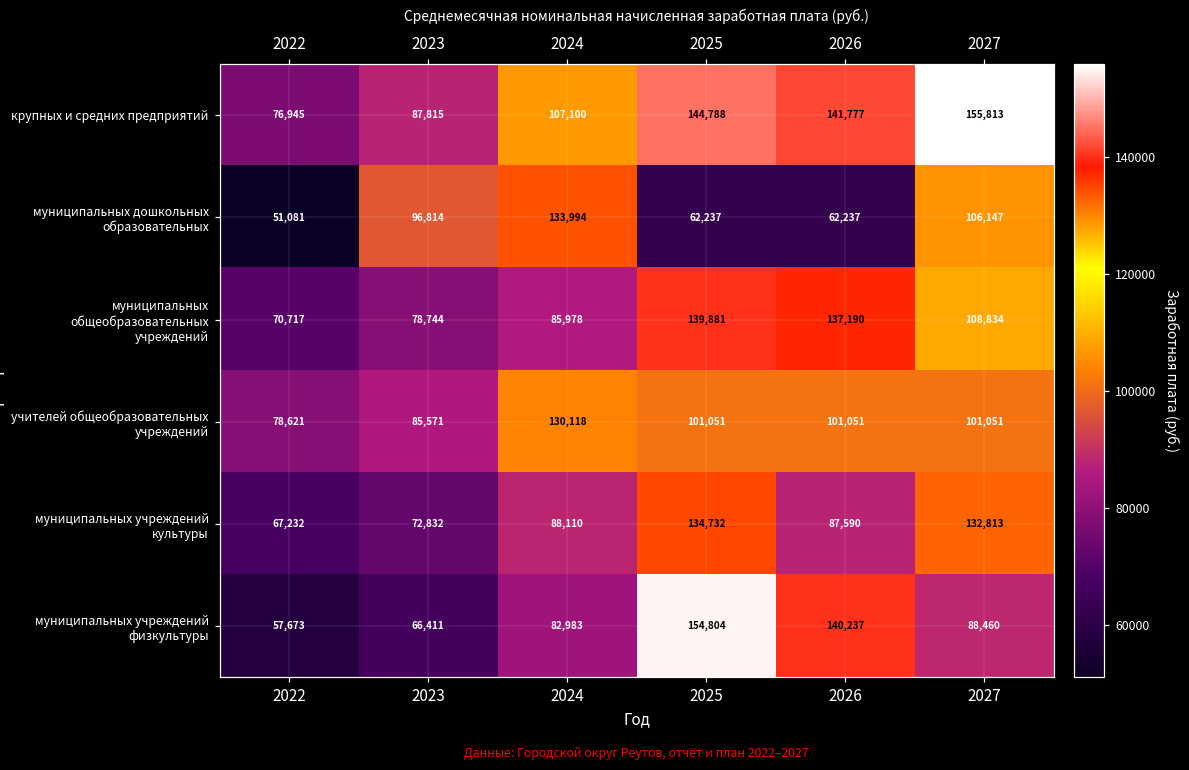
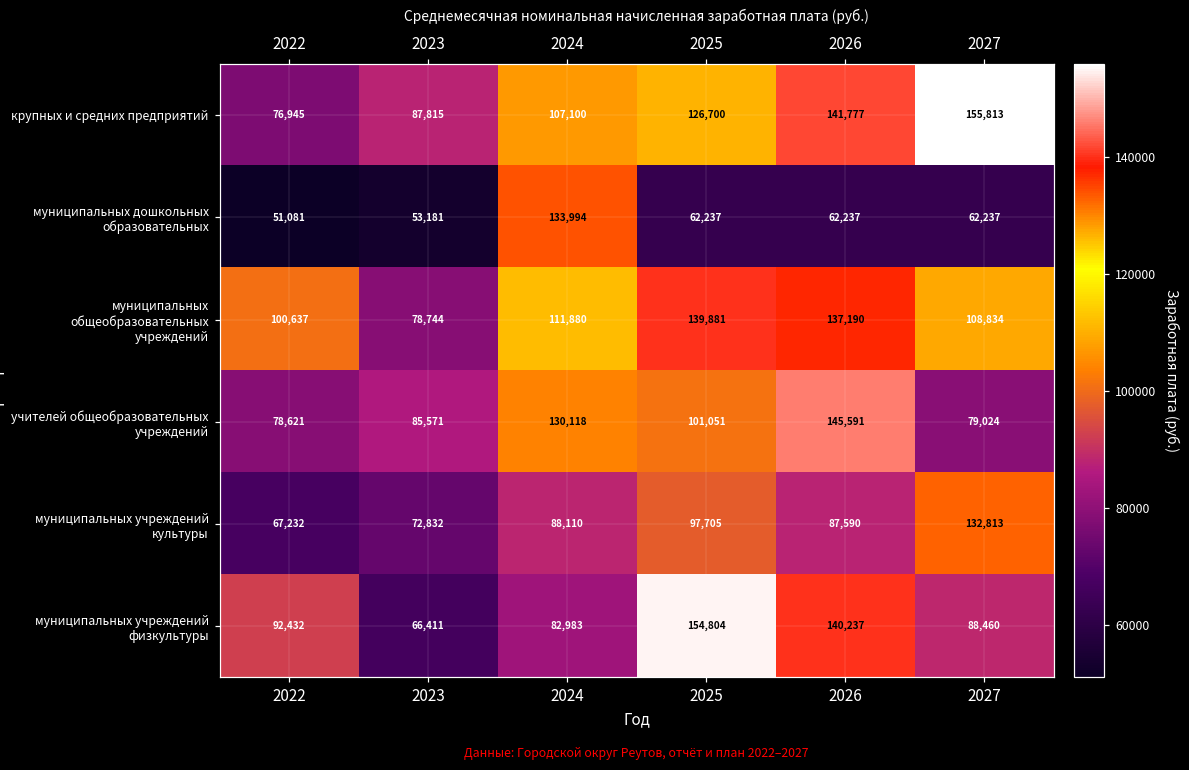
крупных и средних предприятий, 2025: 144,788 -> 126,700
муниципальных дошкольных образовательных, 2023: 96,814 -> 53,181
муниципальных дошкольных образовательных, 2027: 106,147 -> 62,237
муниципальных общеобразовательных учреждений, 2022: 70,717 -> 100,637
муниципальных общеобразовательных учреждений, 2024: 85,978 -> 111,880
учителей общеобразовательных учреждений, 2026: 101,051 -> 145,591
учителей общеобразовательных учреждений, 2027: 101,051 -> 79,024
муниципальных учреждений культуры, 2025: 134,732 -> 97,705
муниципальных учреждений физкультуры, 2022: 57,673 -> 92,432
